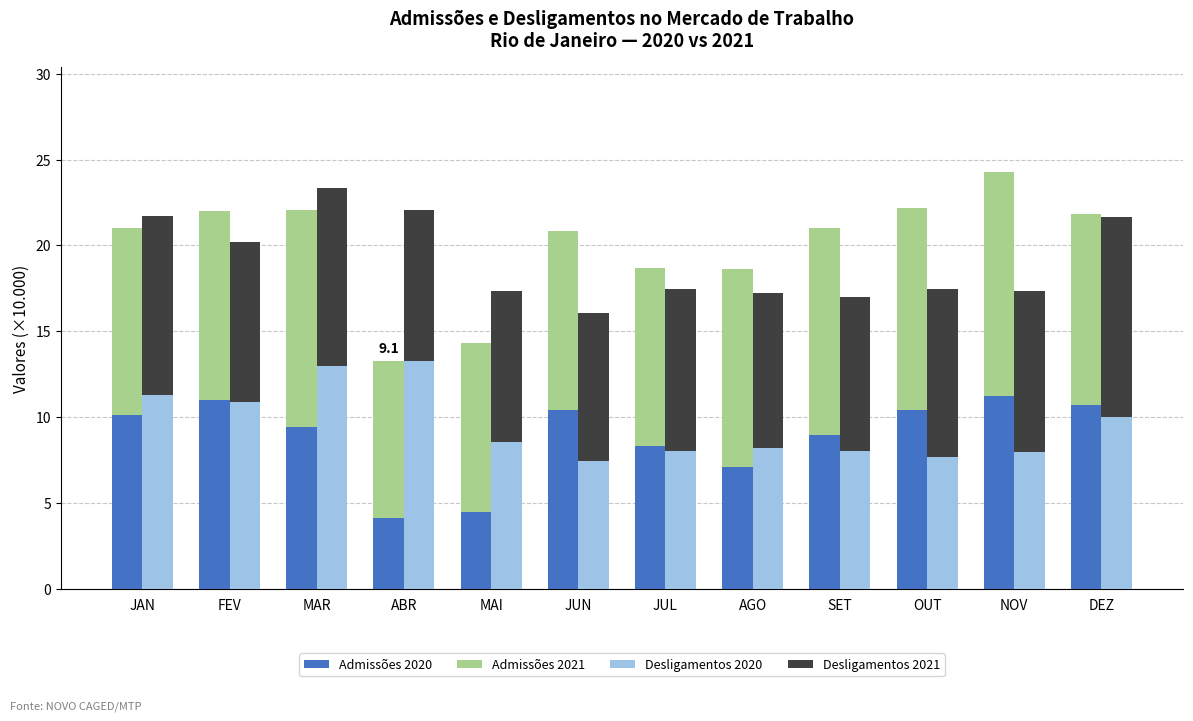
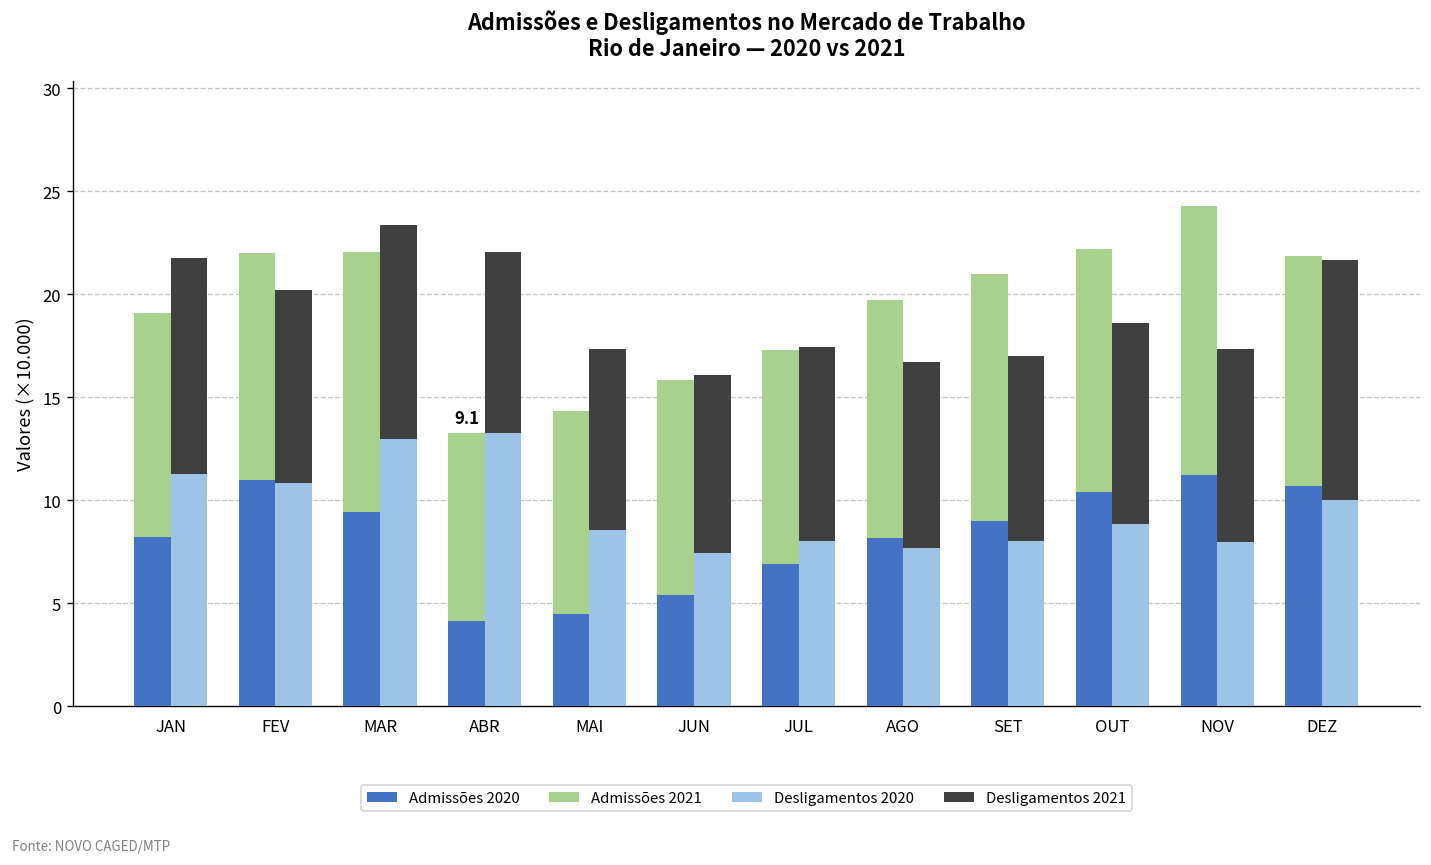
Admissões 2020, JAN: 10.1 -> 8.2
Admissões 2020, JUN: 10.4 -> 5.4
Admissões 2020, JUL: 8.3 -> 6.9
Admissões 2020, AGO: 7.1 -> 8.2
Desligamentos 2020, AGO: 8.2 -> 7.7
Desligamentos 2020, OUT: 7.7 -> 8.8
